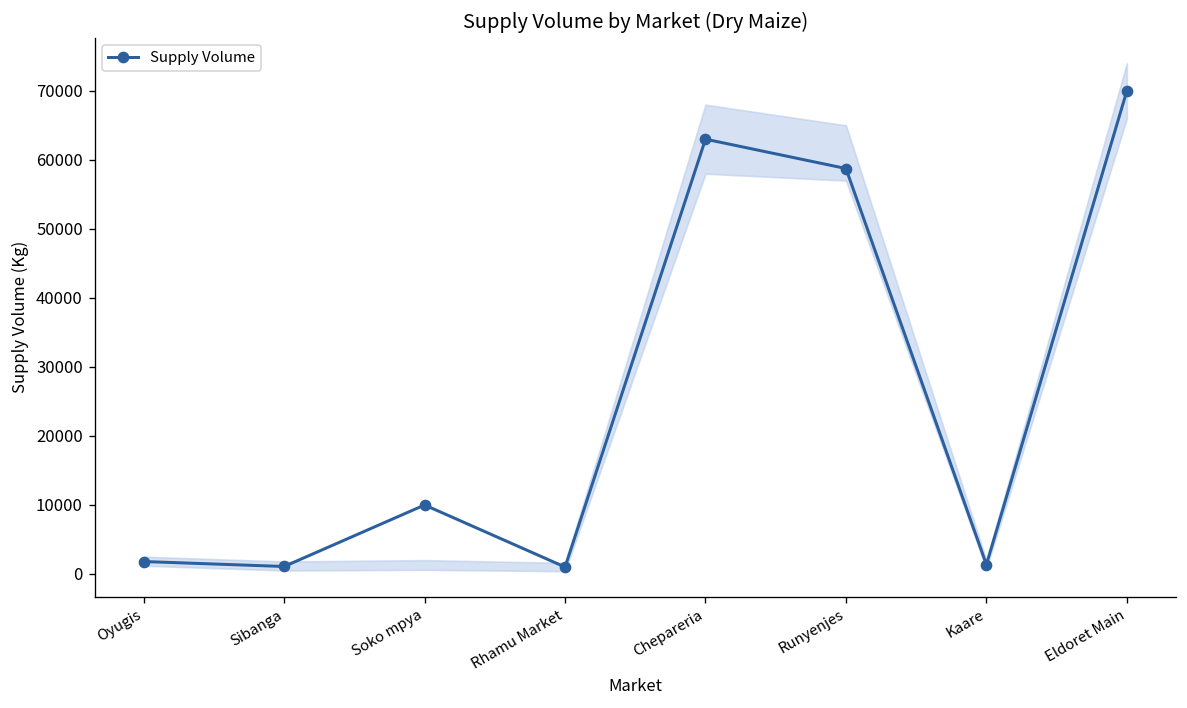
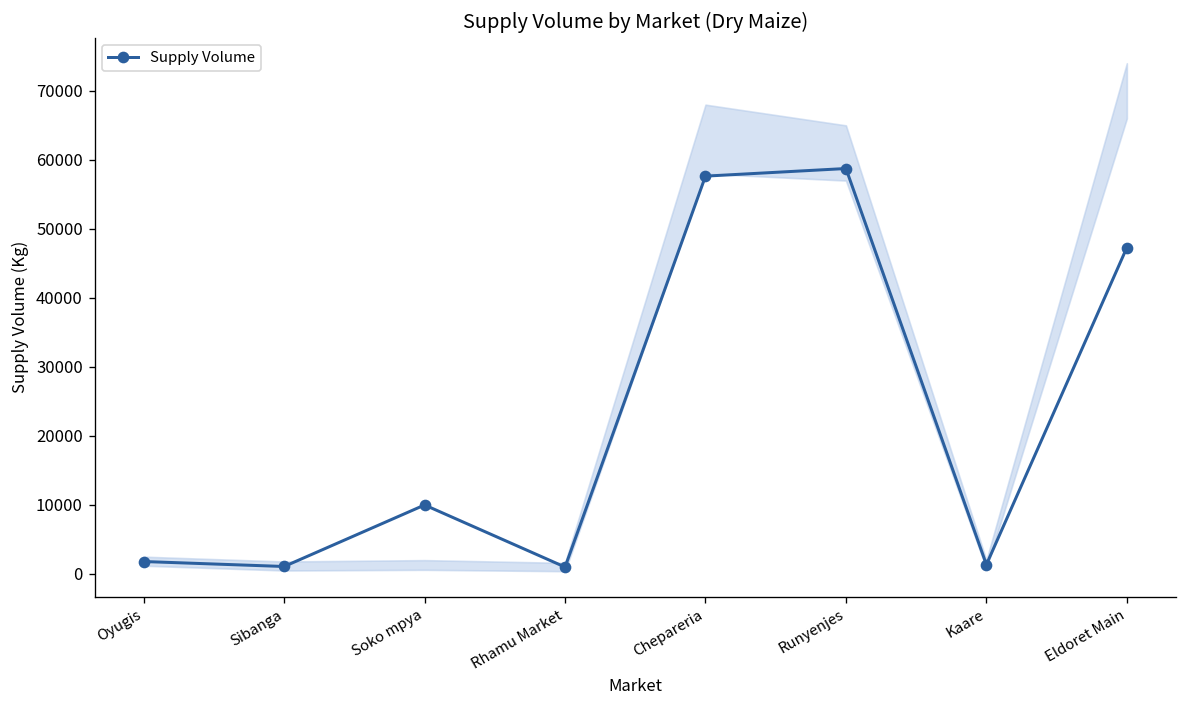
Supply Volume, Chepareria: 63000 -> 58000
Supply Volume, Eldoret Main: 70000 -> 47000
